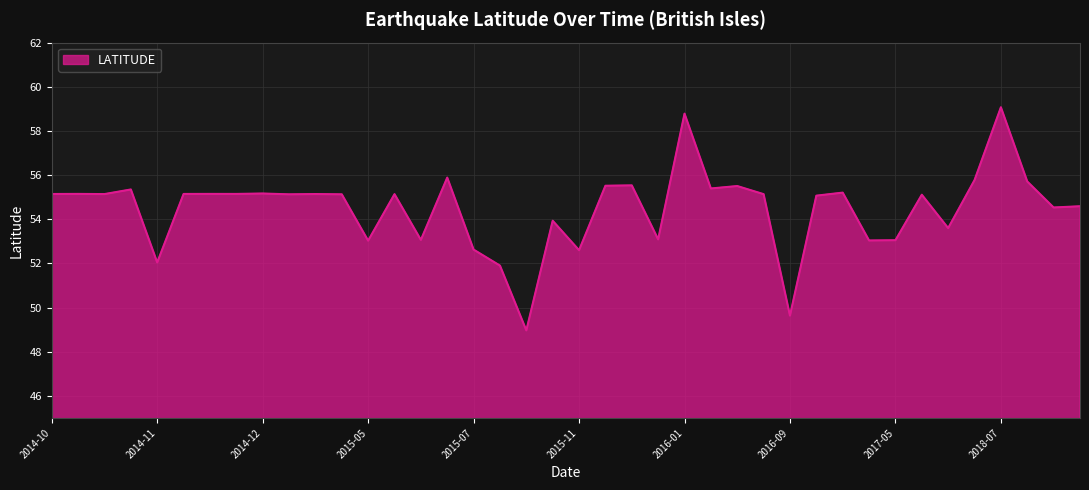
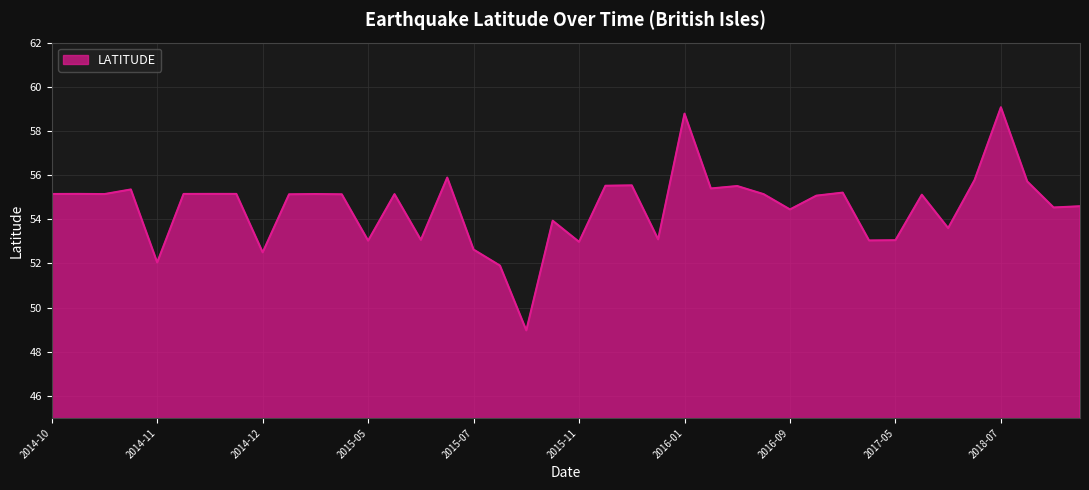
2014-12: 55.2 -> 52.5
2015-11: 52.6 -> 53.0
2016-09: 49.6 -> 54.4
